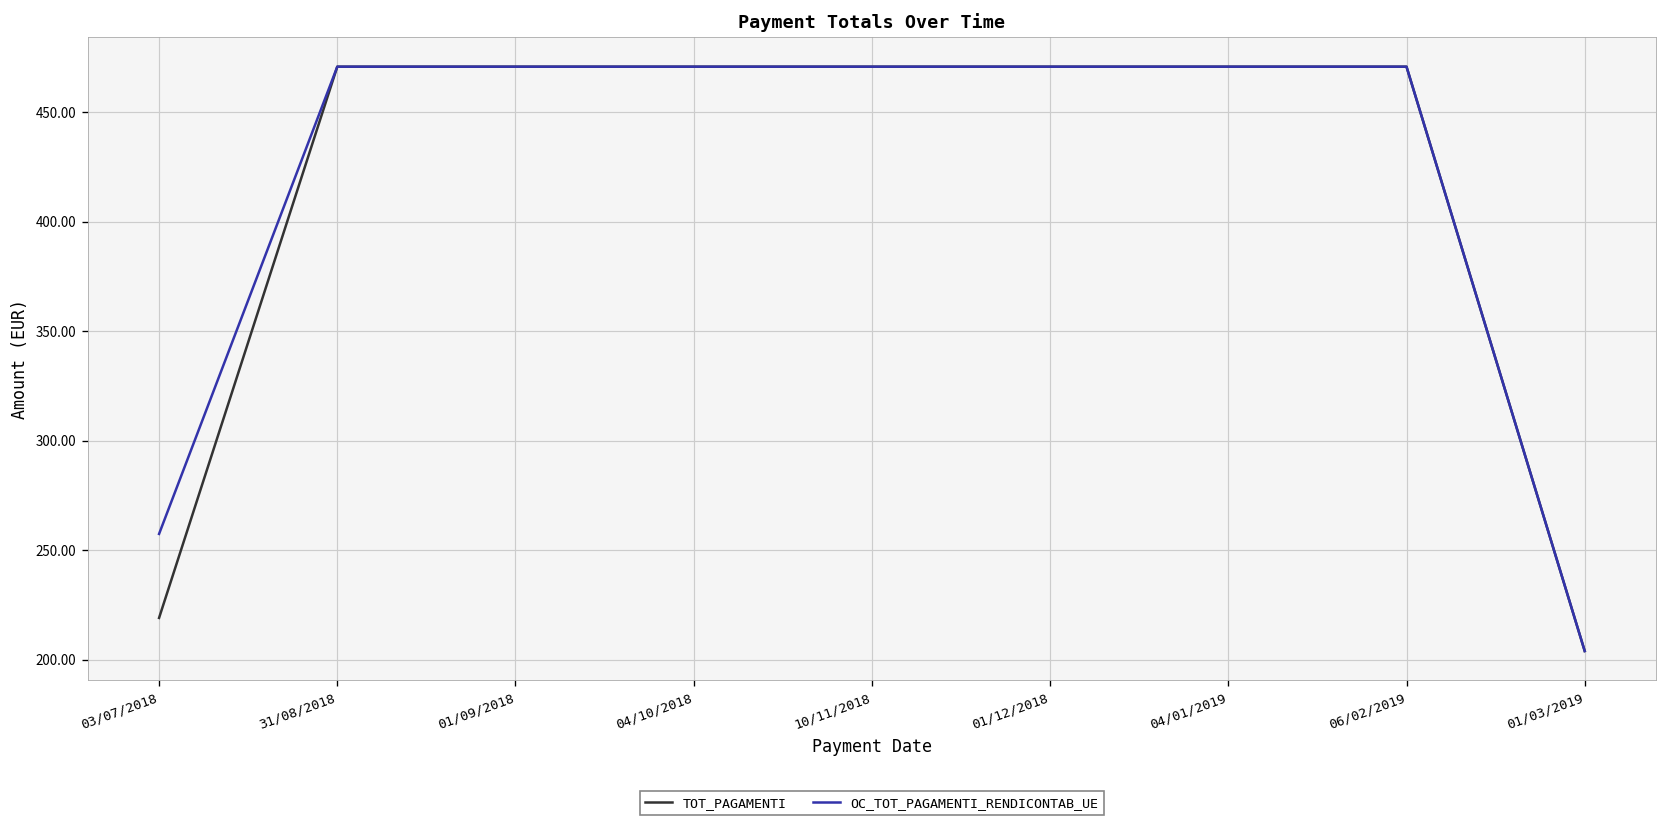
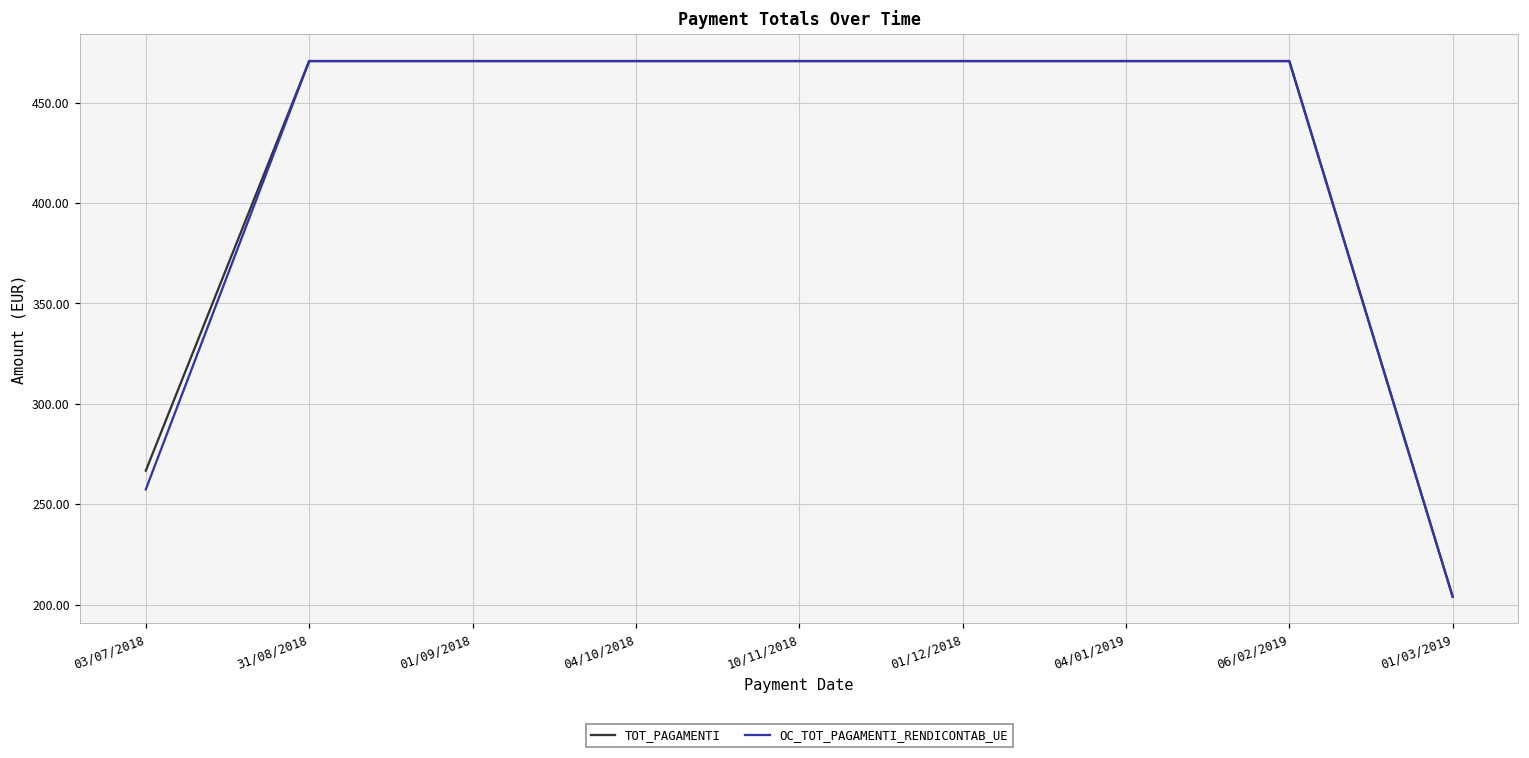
TOT_PAGAMENTI, 03/07/2018: 219 -> 267
